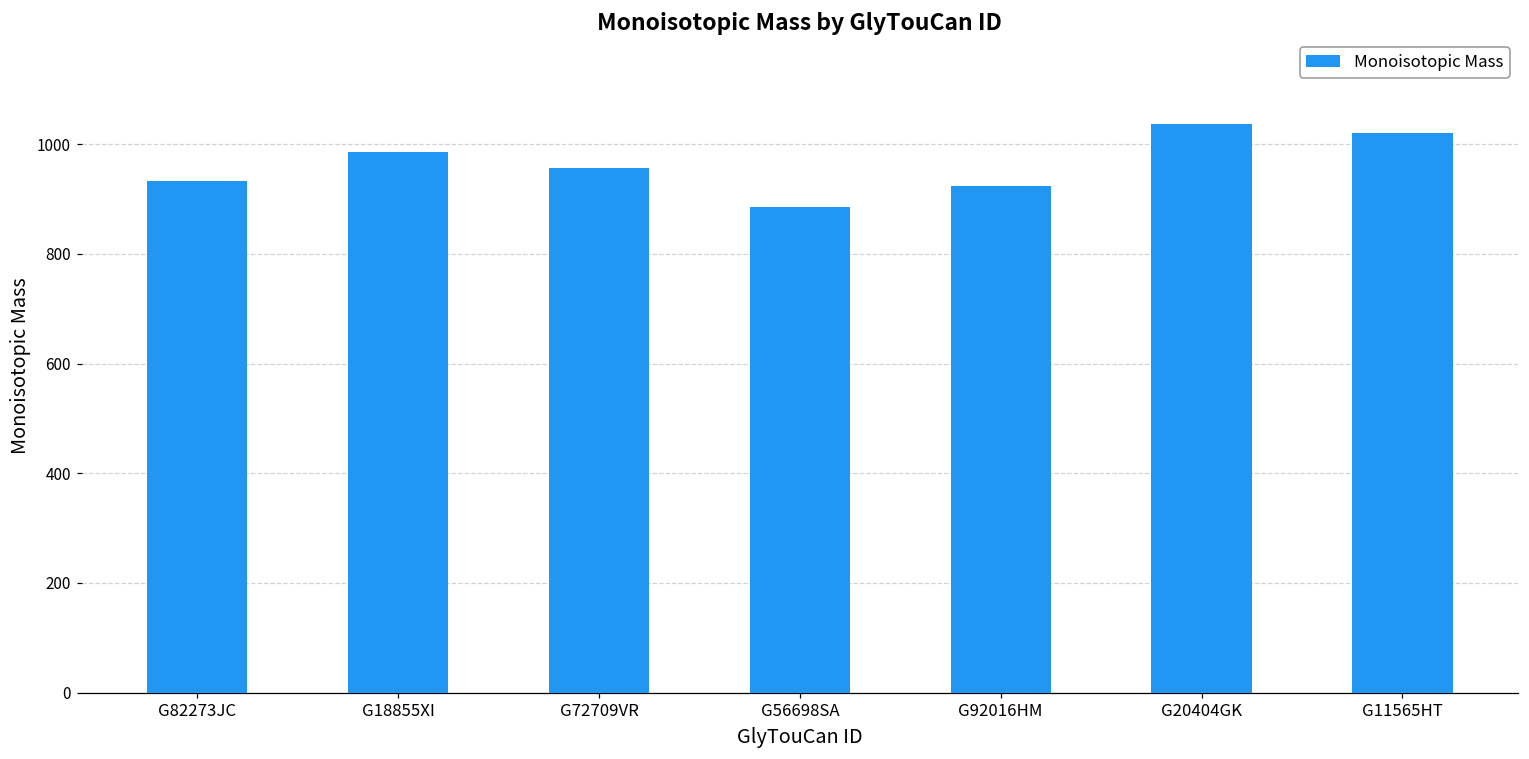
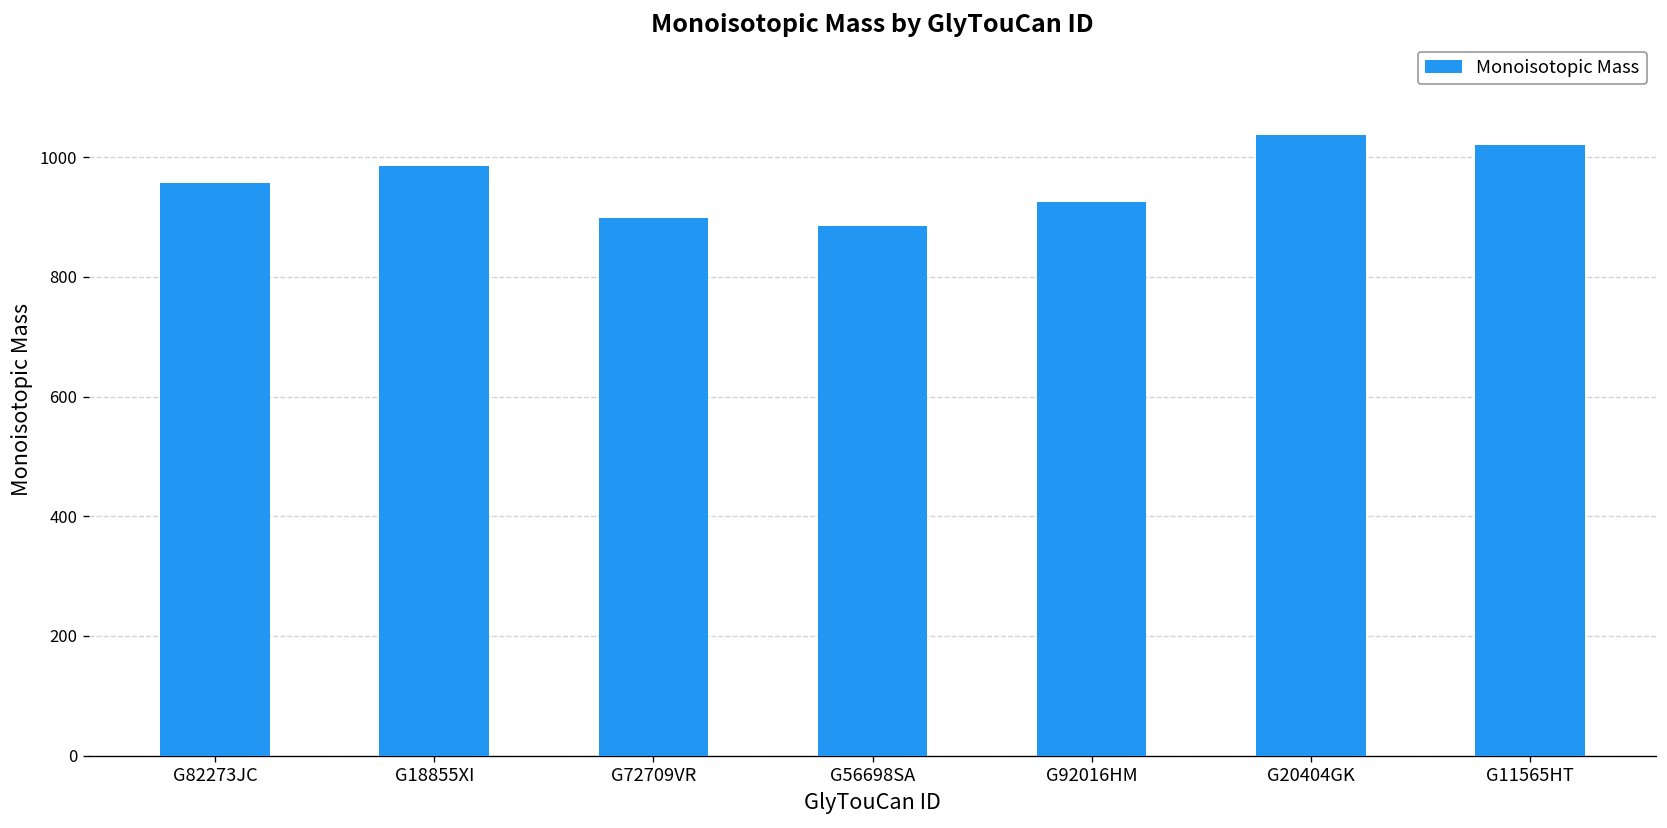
G82273JC: 930 -> 960
G72709VR: 960 -> 900
